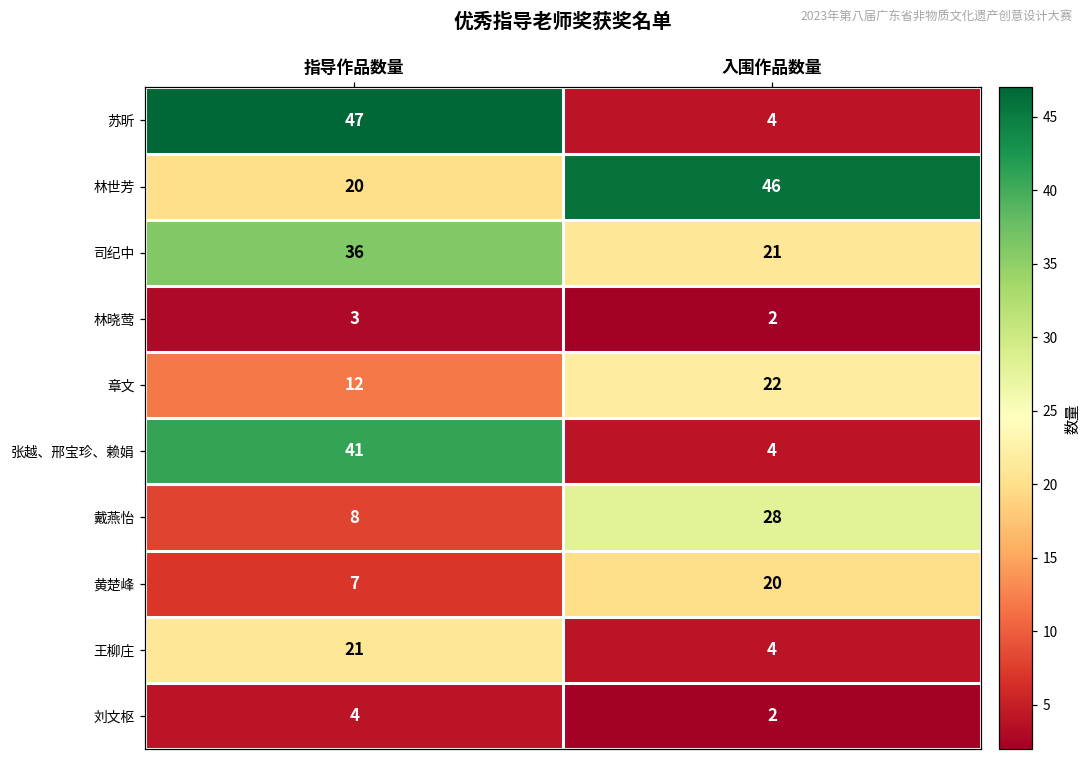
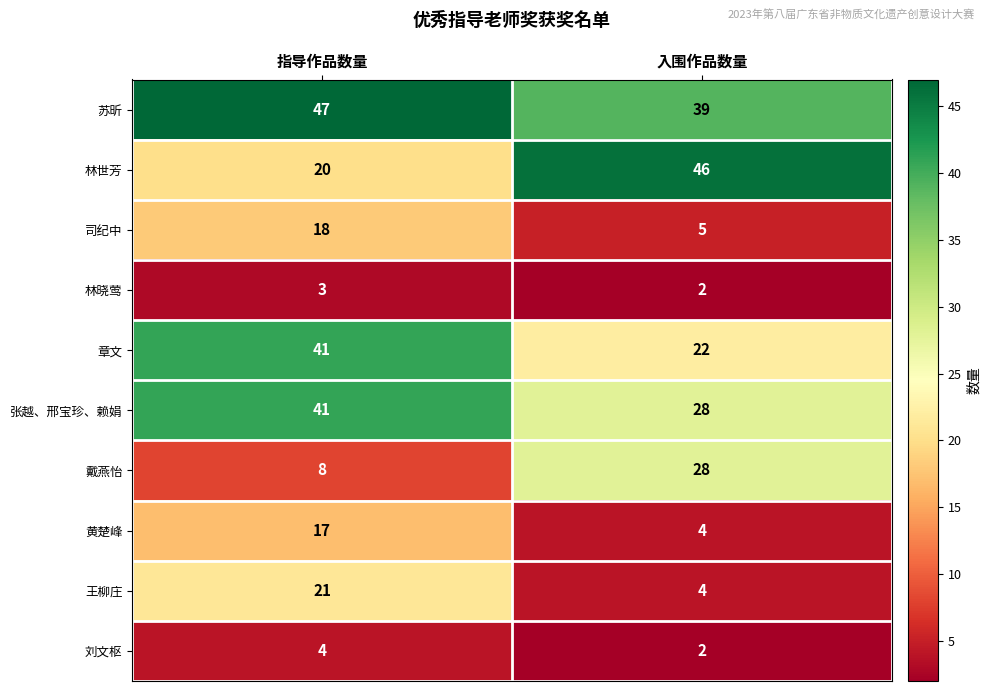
苏昕, 入围作品数量: 4 -> 39
司纪中, 指导作品数量: 36 -> 18
司纪中, 入围作品数量: 21 -> 5
章文, 指导作品数量: 12 -> 41
张越、邢宝珍、赖娟, 入围作品数量: 4 -> 28
黄楚峰, 指导作品数量: 7 -> 17
黄楚峰, 入围作品数量: 20 -> 4
